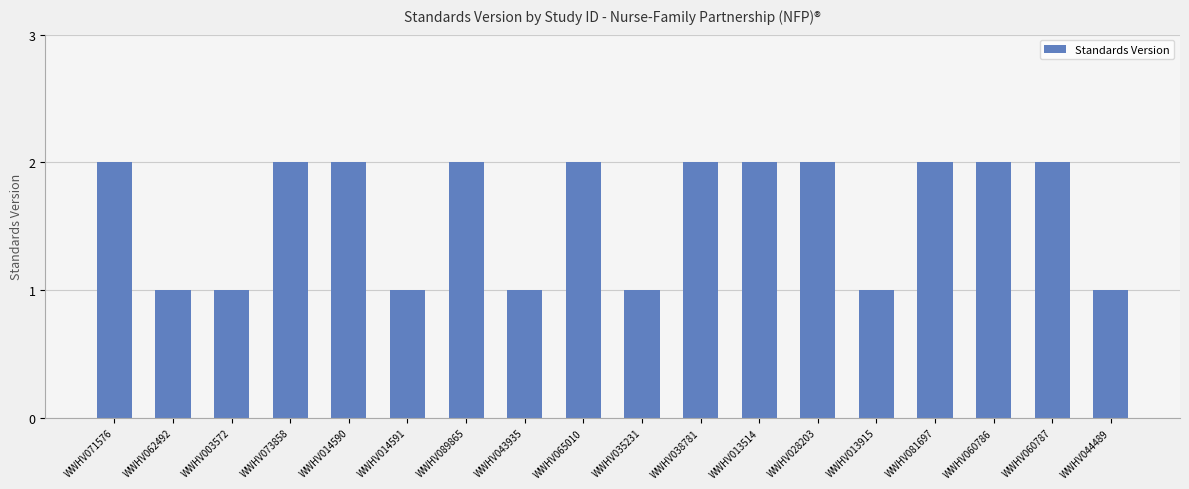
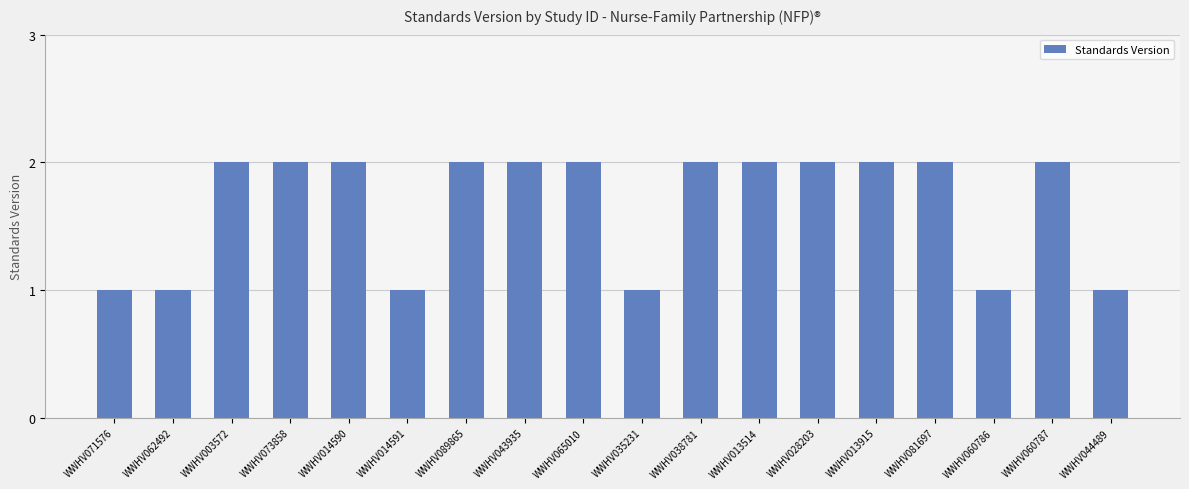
WWHV071576: 2 -> 1
WWHV003572: 1 -> 2
WWHV043935: 1 -> 2
WWHV013915: 1 -> 2
WWHV060786: 2 -> 1
